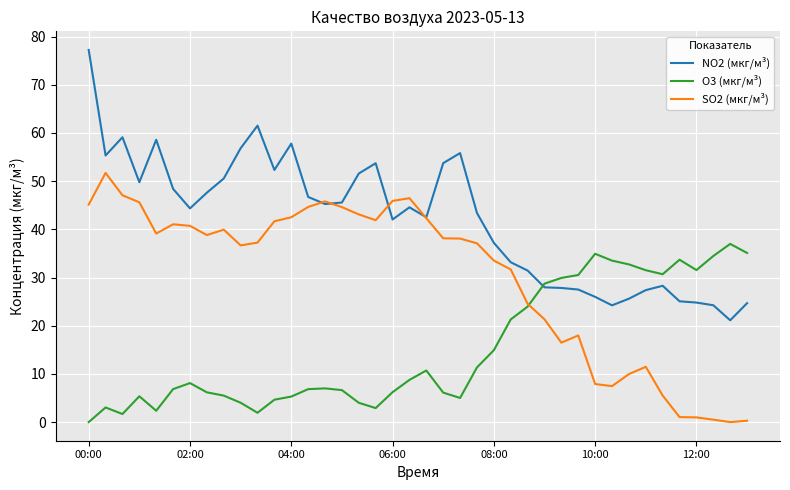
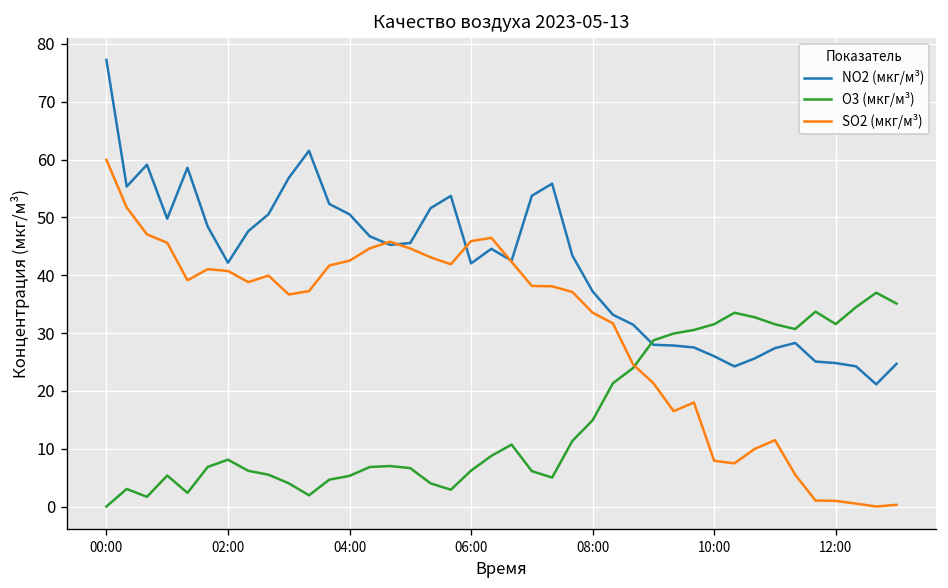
SO2 (мкг/м³), 00:00: 45 -> 60
NO2 (мкг/м³), 02:00: 44 -> 42
NO2 (мкг/м³), 04:00: 58 -> 51
O3 (мкг/м³), 10:00: 35 -> 32
